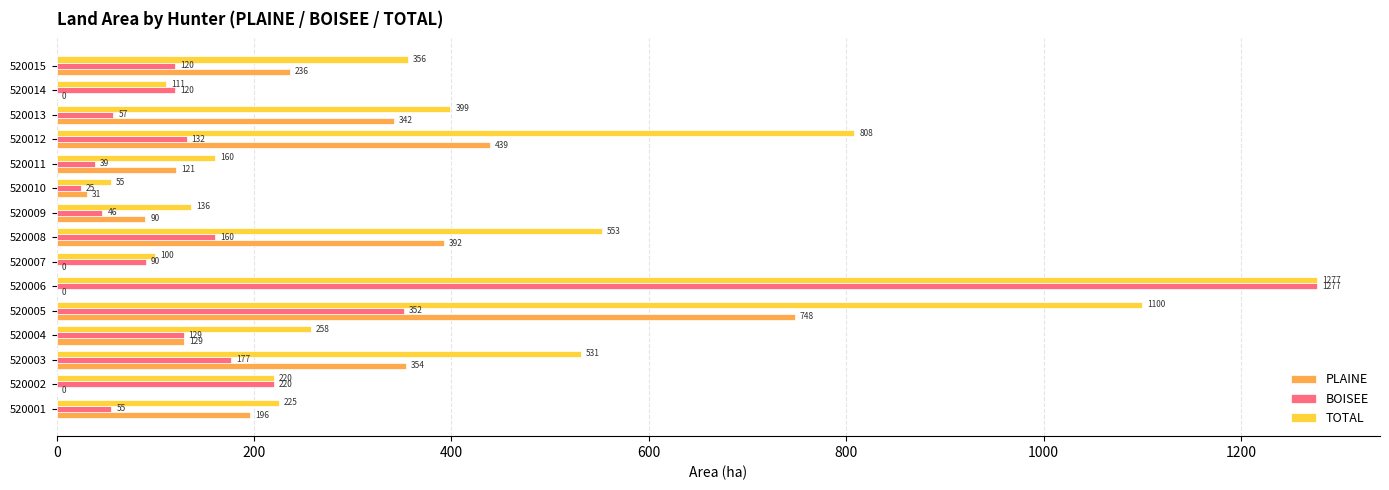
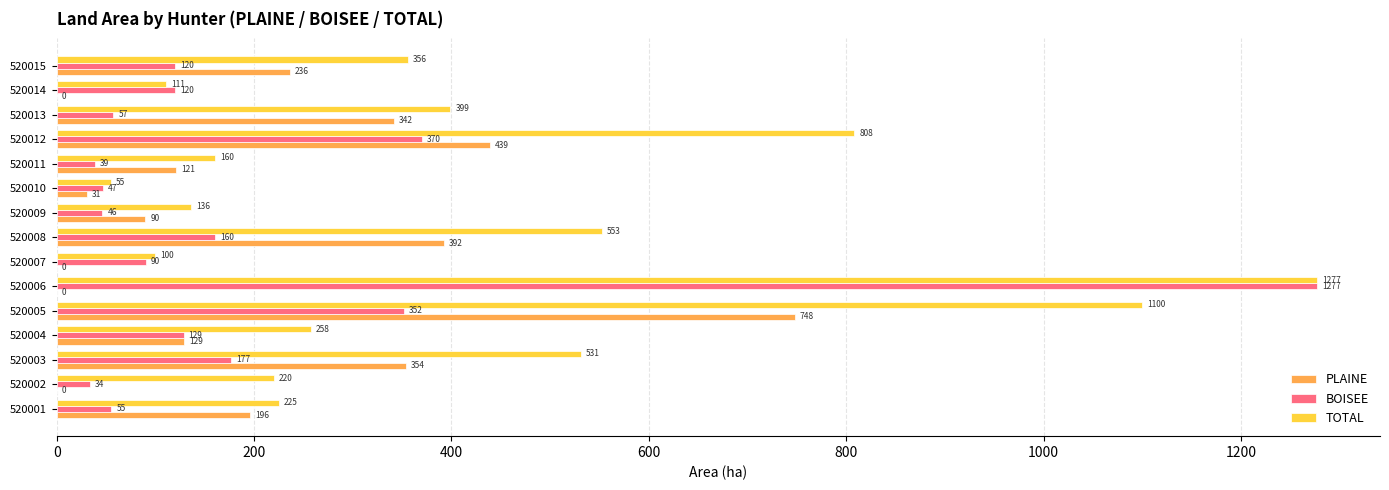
BOISEE, 520012: 132 -> 370
BOISEE, 520010: 25 -> 47
BOISEE, 520002: 220 -> 34
